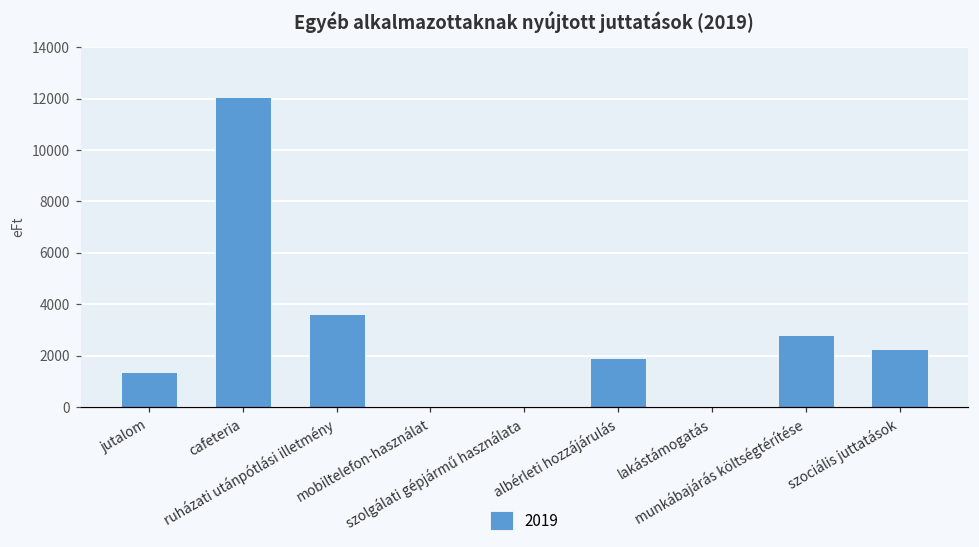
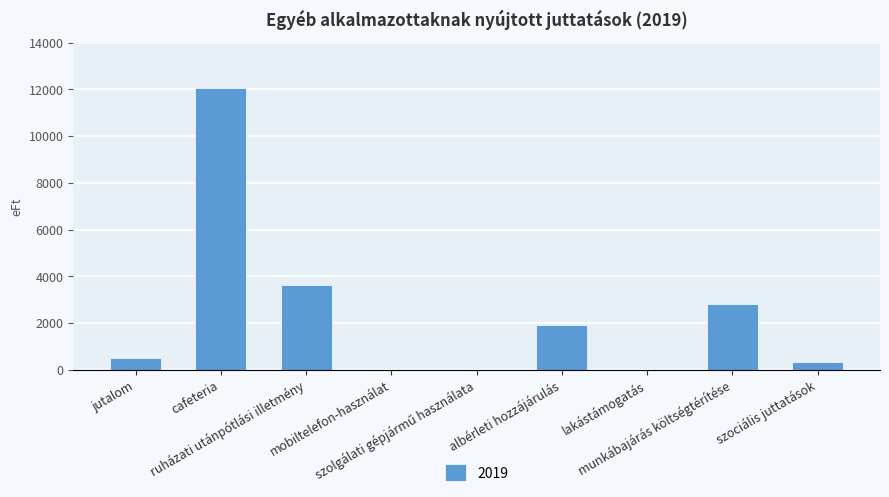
jutalom: 1400 -> 500
szociális juttatások: 2300 -> 300
